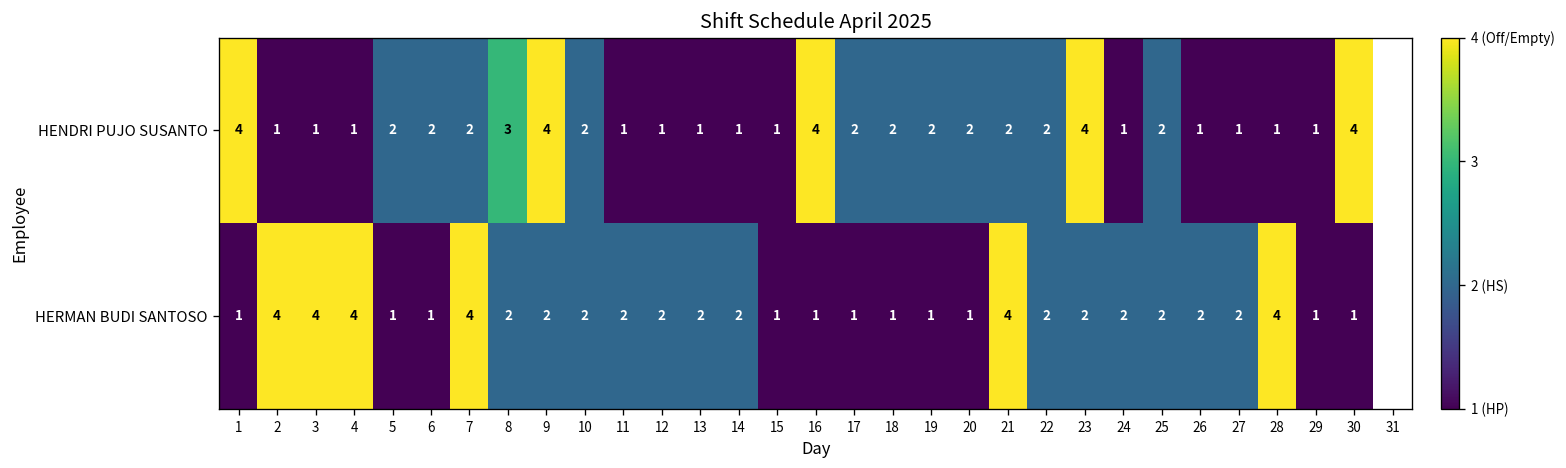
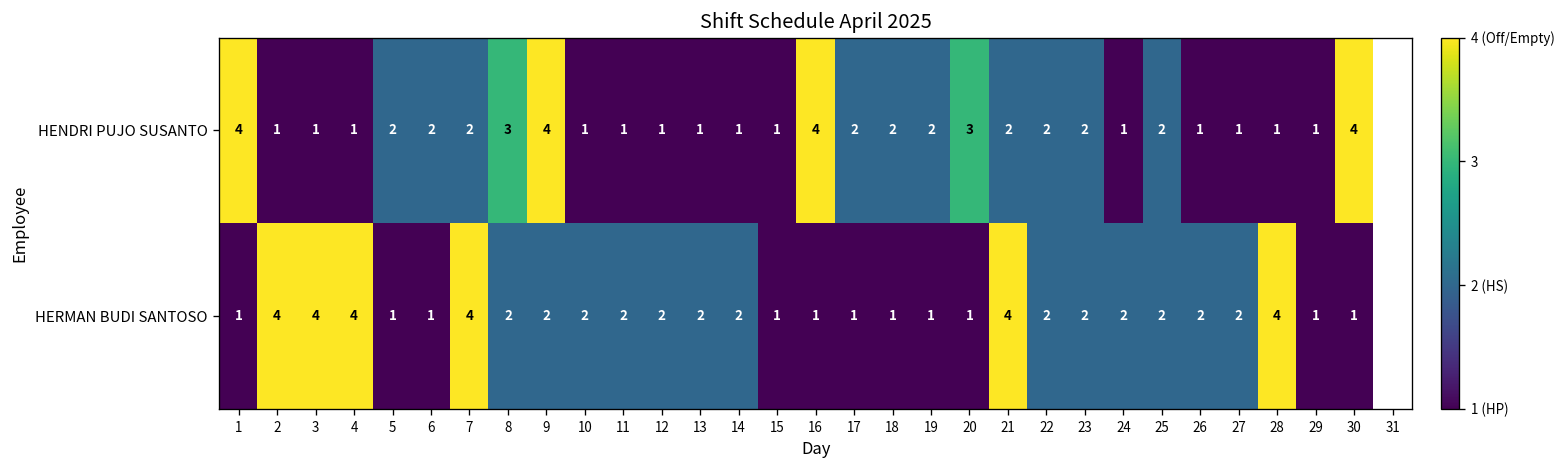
HENDRI PUJO SUSANTO, 10: 2 -> 1
HENDRI PUJO SUSANTO, 20: 2 -> 3
HENDRI PUJO SUSANTO, 23: 4 -> 2
